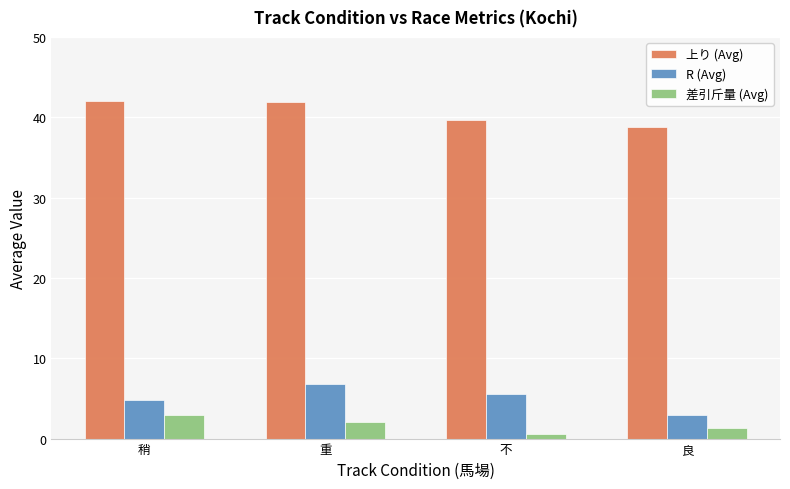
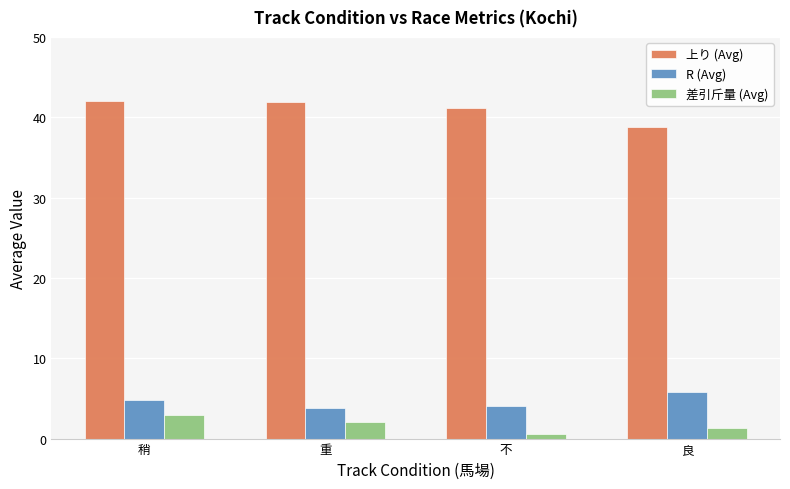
R (Avg), 重: 7 -> 4
上り (Avg), 不: 40 -> 41
R (Avg), 不: 6 -> 4
R (Avg), 良: 3 -> 6
